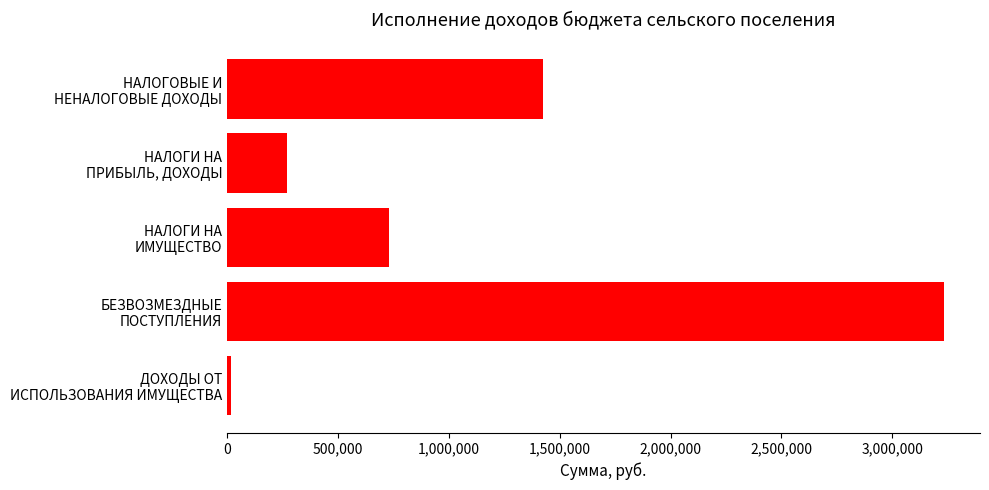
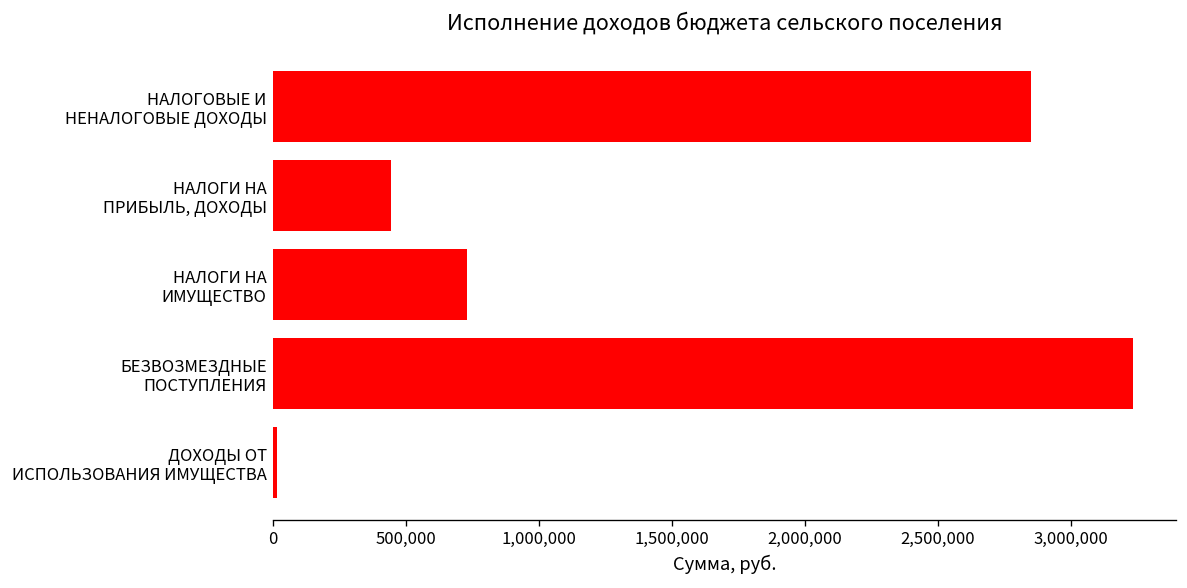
НАЛОГОВЫЕ И НЕНАЛОГОВЫЕ ДОХОДЫ: 1,430,000 -> 2,850,000
НАЛОГИ НА ПРИБЫЛЬ, ДОХОДЫ: 270,000 -> 450,000
